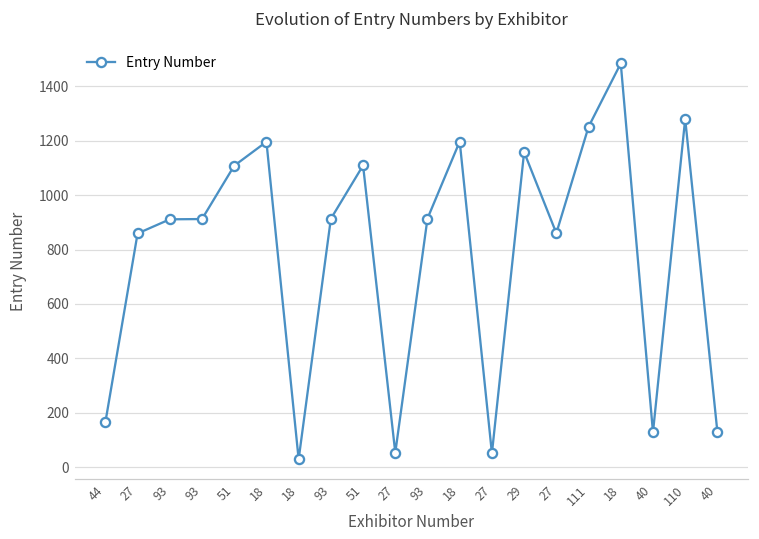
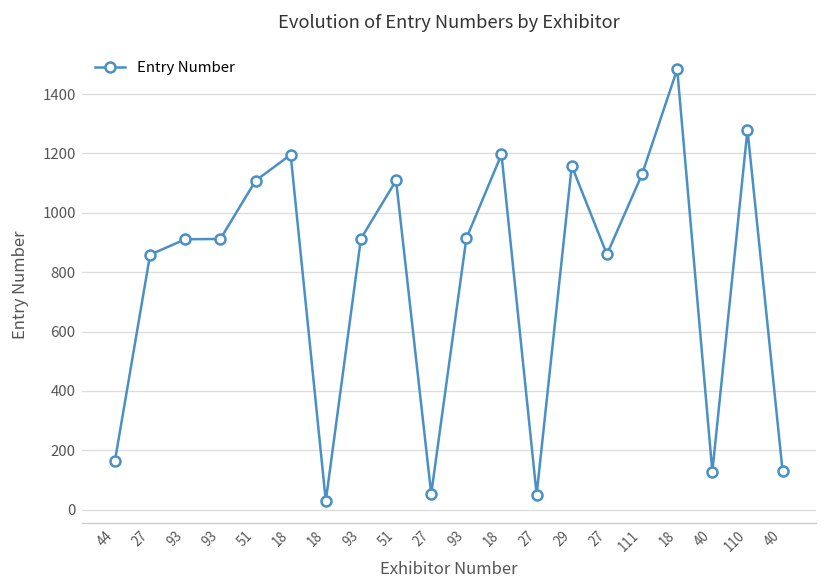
111: 1250 -> 1130
